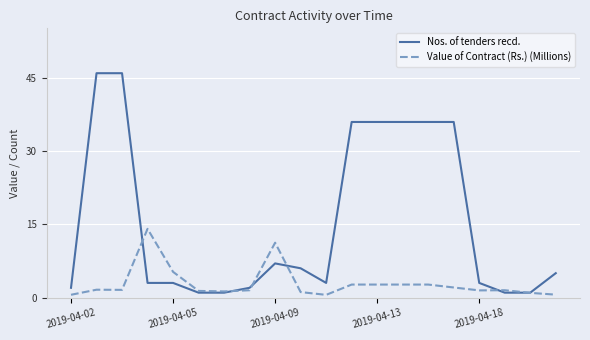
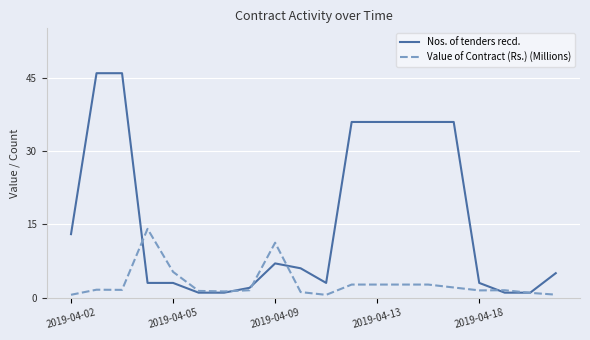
Nos. of tenders recd., 2019-04-02: 2 -> 13
